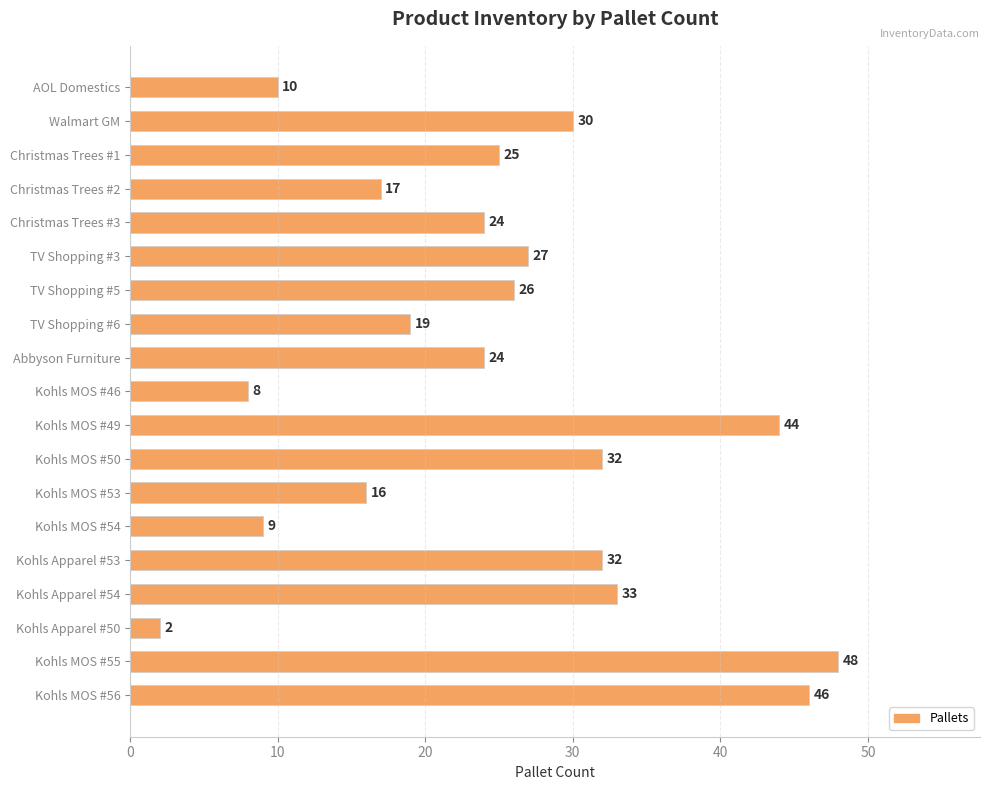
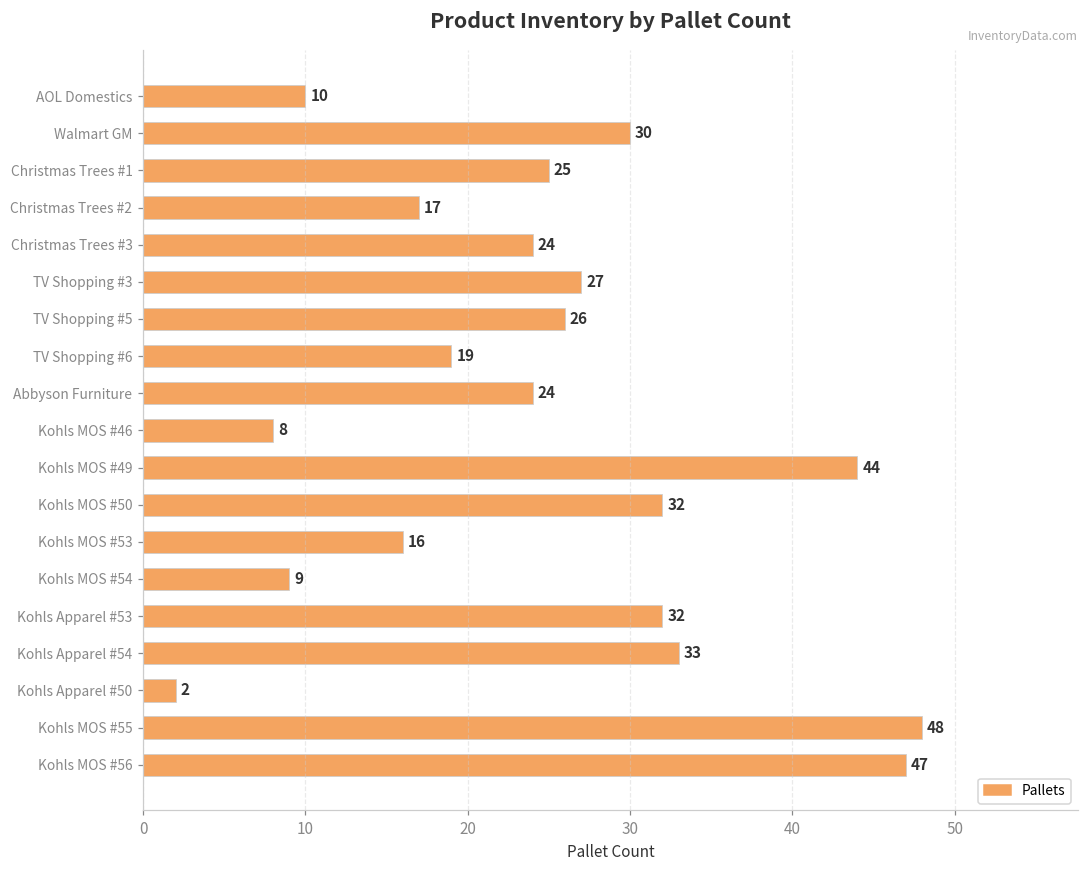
Kohls MOS #56: 46 -> 47
